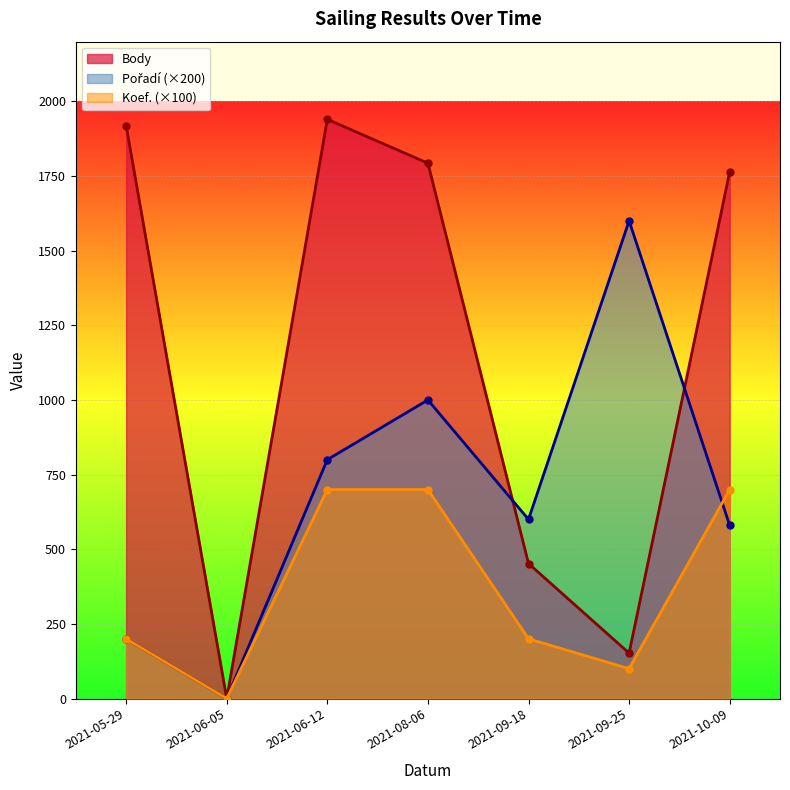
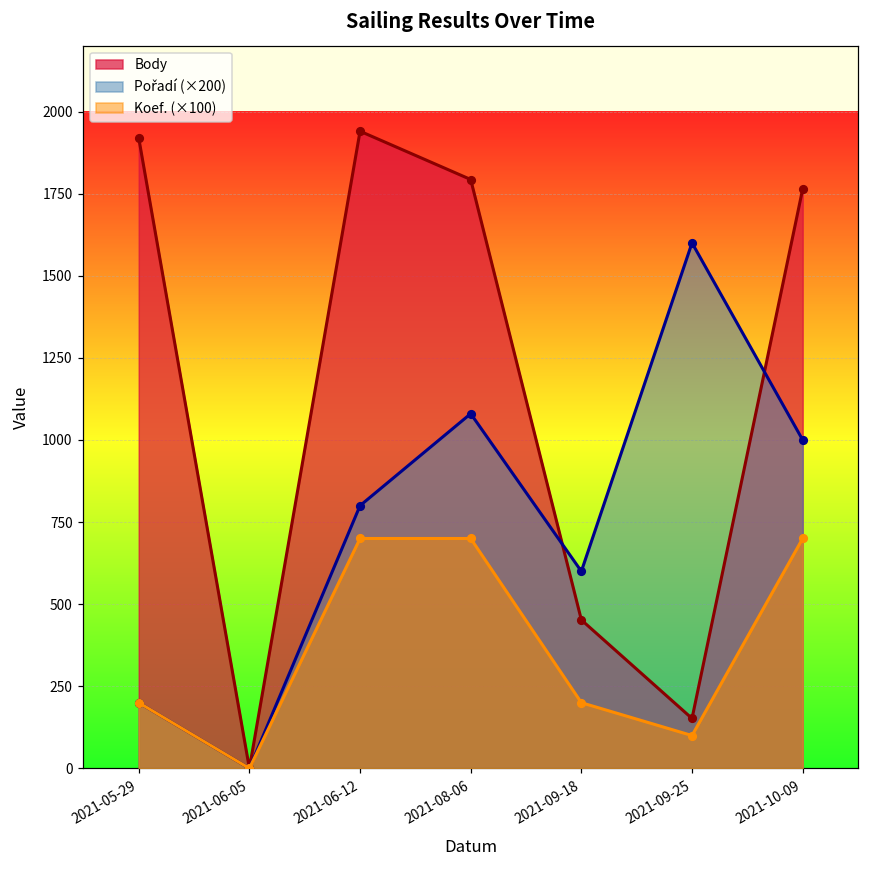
Pořadí (×200), 2021-08-06: 1000 -> 1080
Pořadí (×200), 2021-10-09: 580 -> 1000
